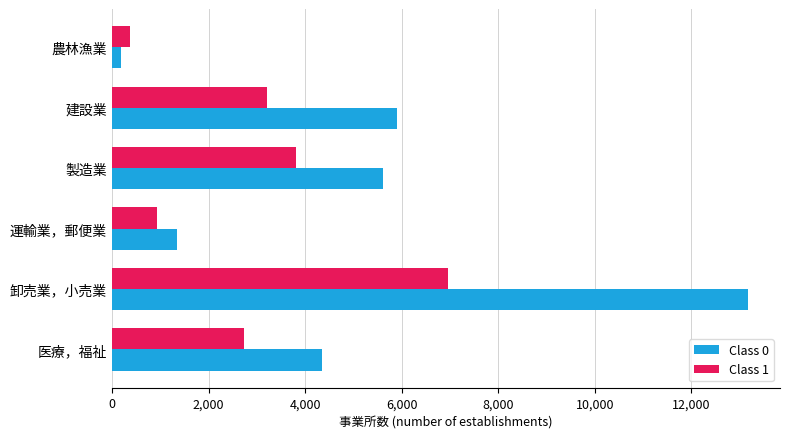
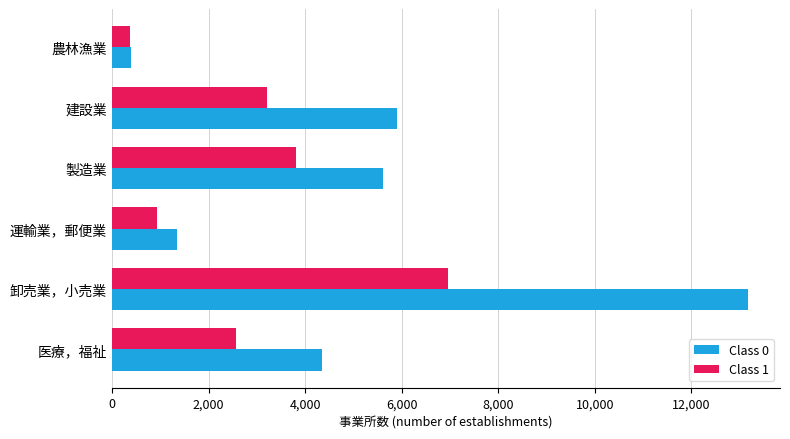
Class 0, 農林漁業: 200 -> 400
Class 1, 医療，福祉: 2,700 -> 2,600
